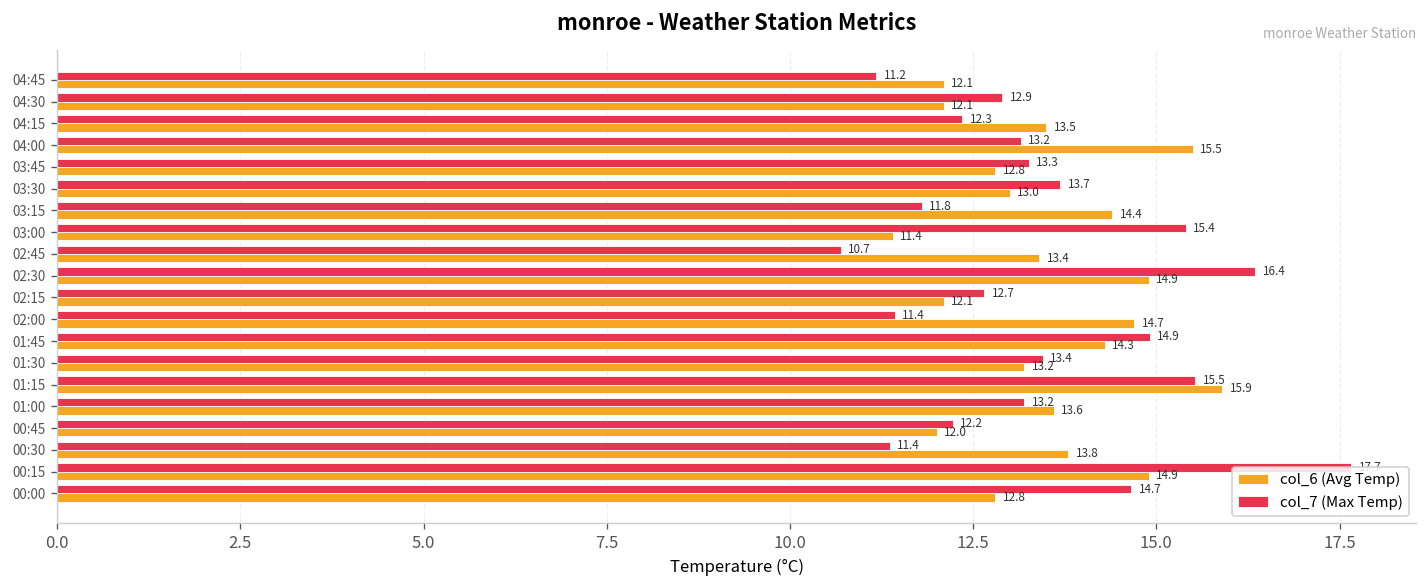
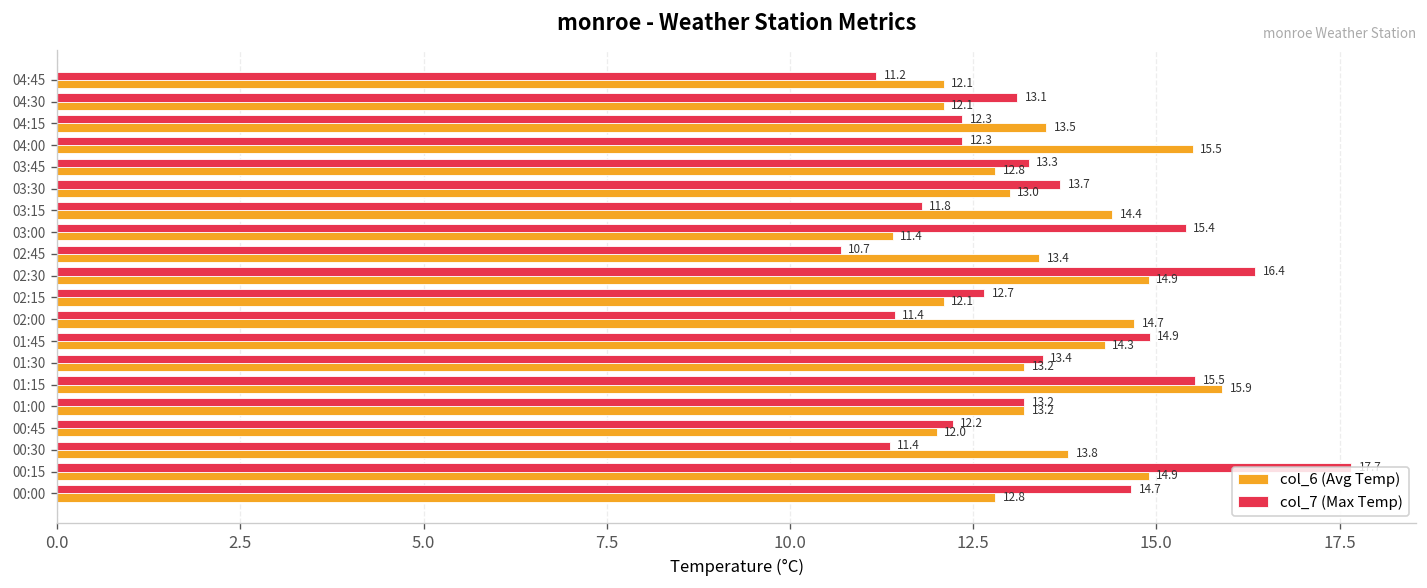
col_7 (Max Temp), 04:30: 12.9 -> 13.1
col_7 (Max Temp), 04:00: 13.2 -> 12.3
col_6 (Avg Temp), 01:00: 13.6 -> 13.2
